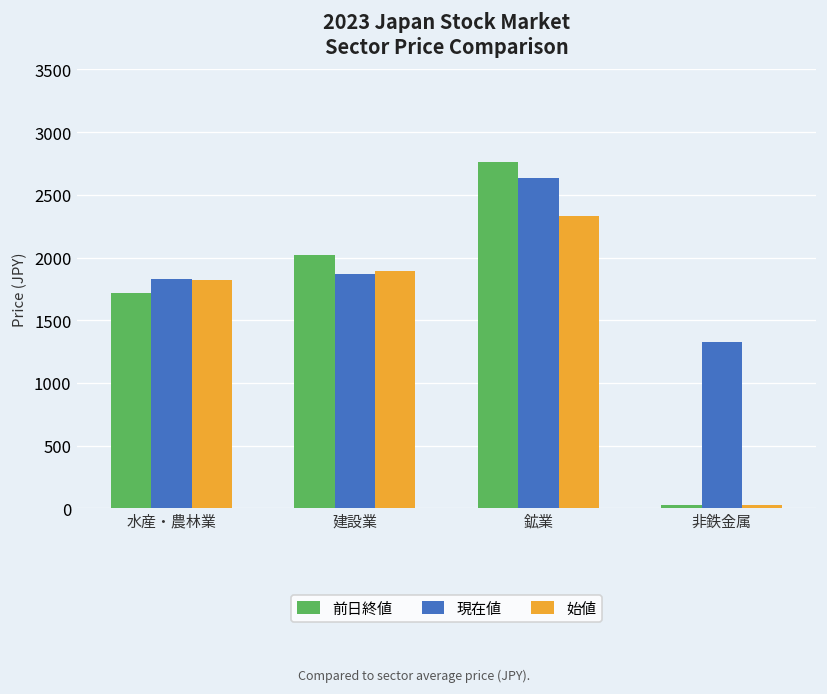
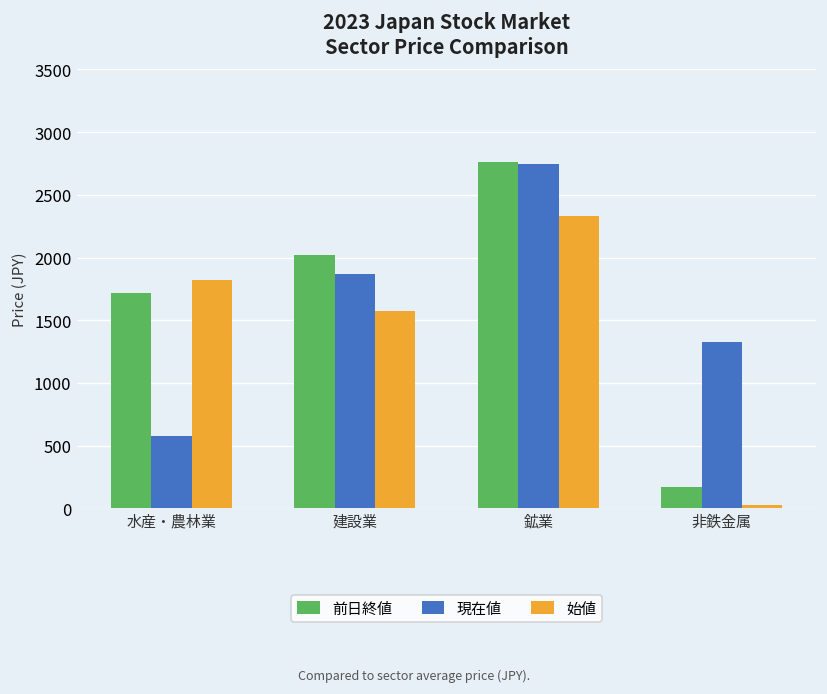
現在値, 水産・農林業: 1830 -> 580
始値, 建設業: 1890 -> 1580
現在値, 鉱業: 2640 -> 2750
前日終値, 非鉄金属: 30 -> 170
